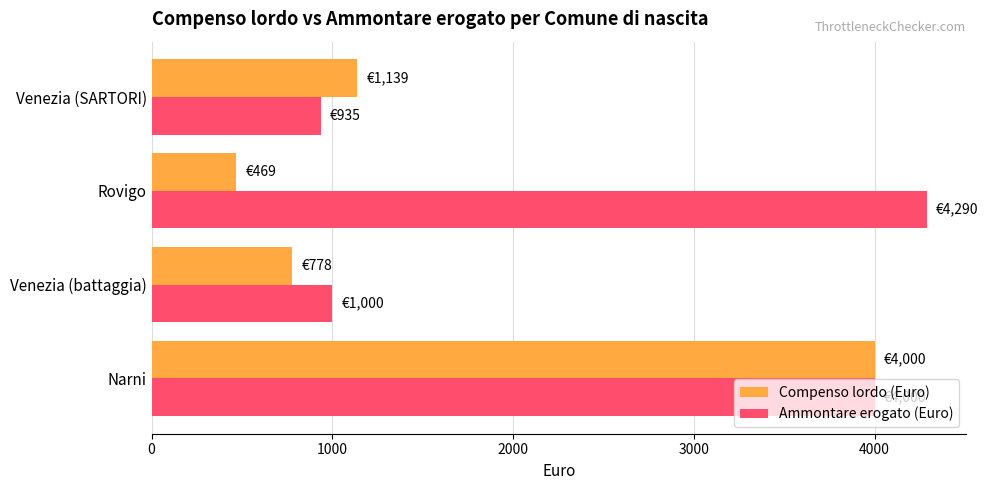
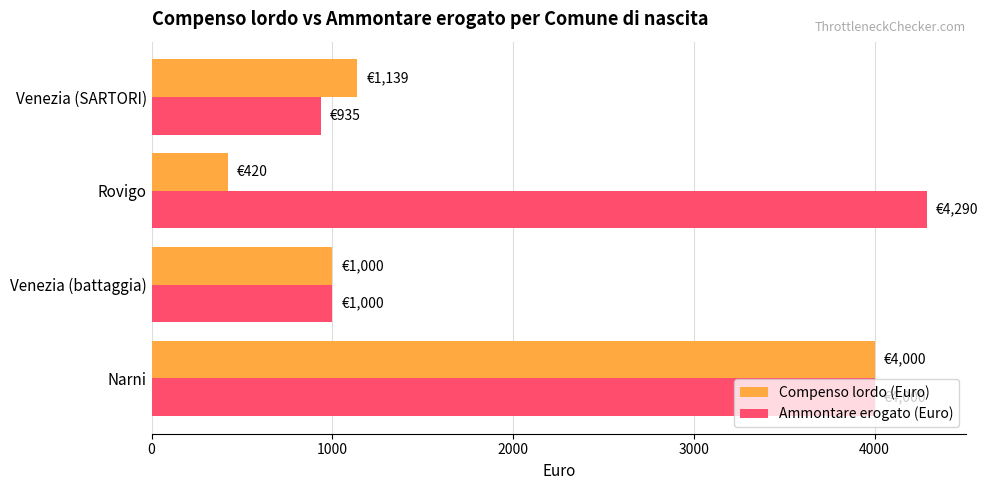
Compenso lordo (Euro), Rovigo: €469 -> €420
Compenso lordo (Euro), Venezia (battaggia): €778 -> €1,000
